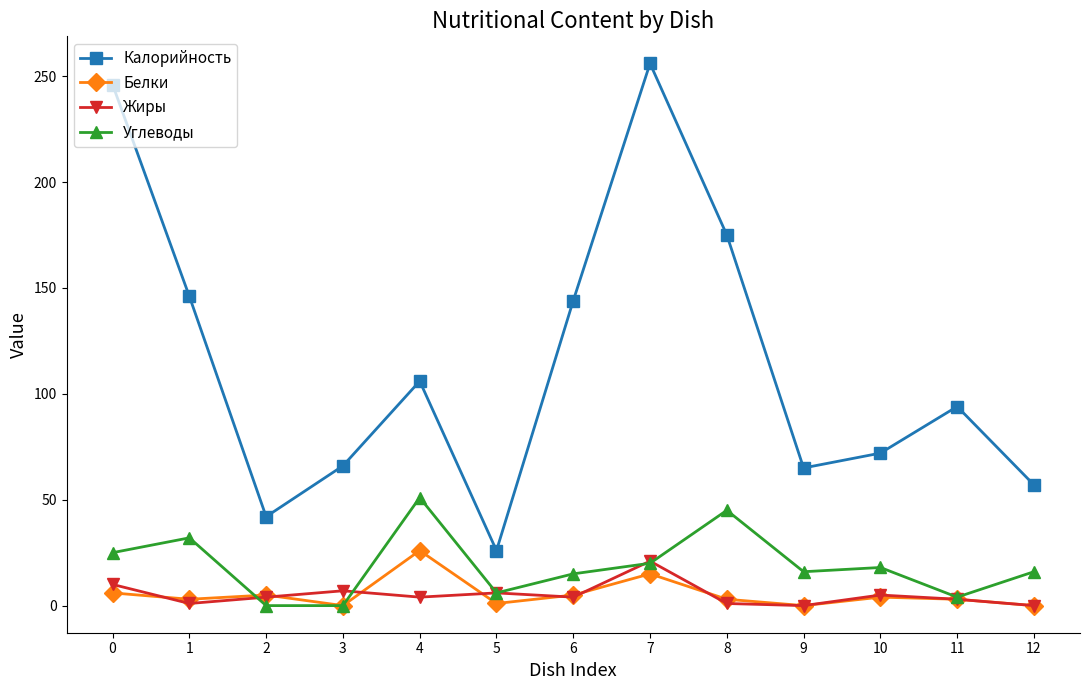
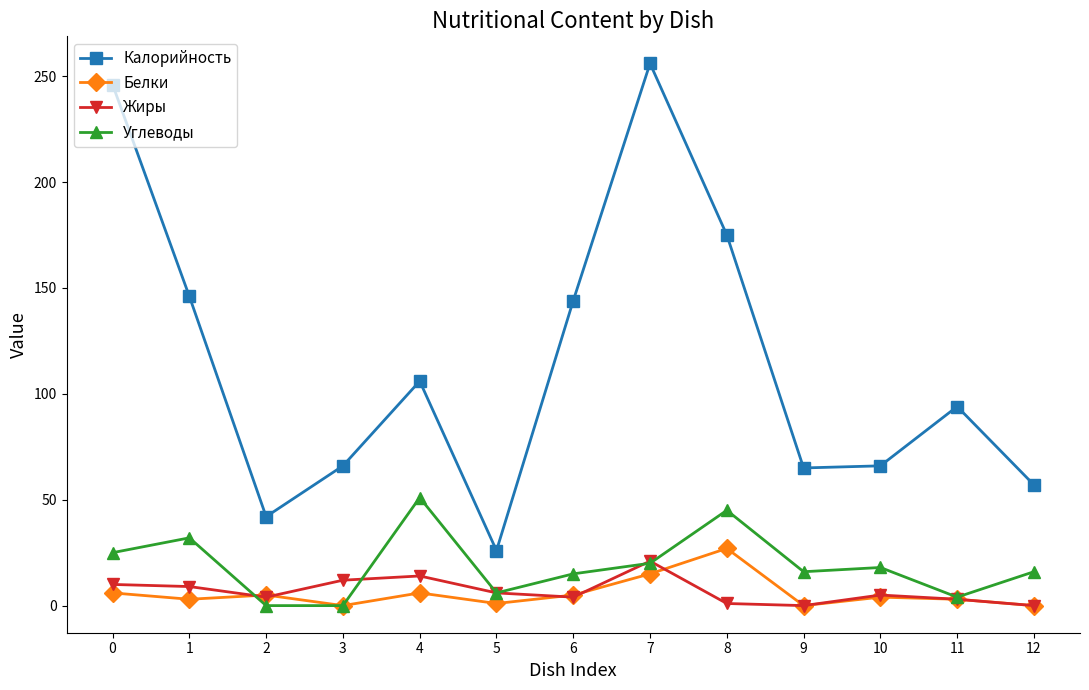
Жиры, 1: 1 -> 9
Жиры, 3: 7 -> 12
Белки, 4: 26 -> 6
Жиры, 4: 4 -> 14
Белки, 8: 3 -> 27
Калорийность, 10: 72 -> 66
